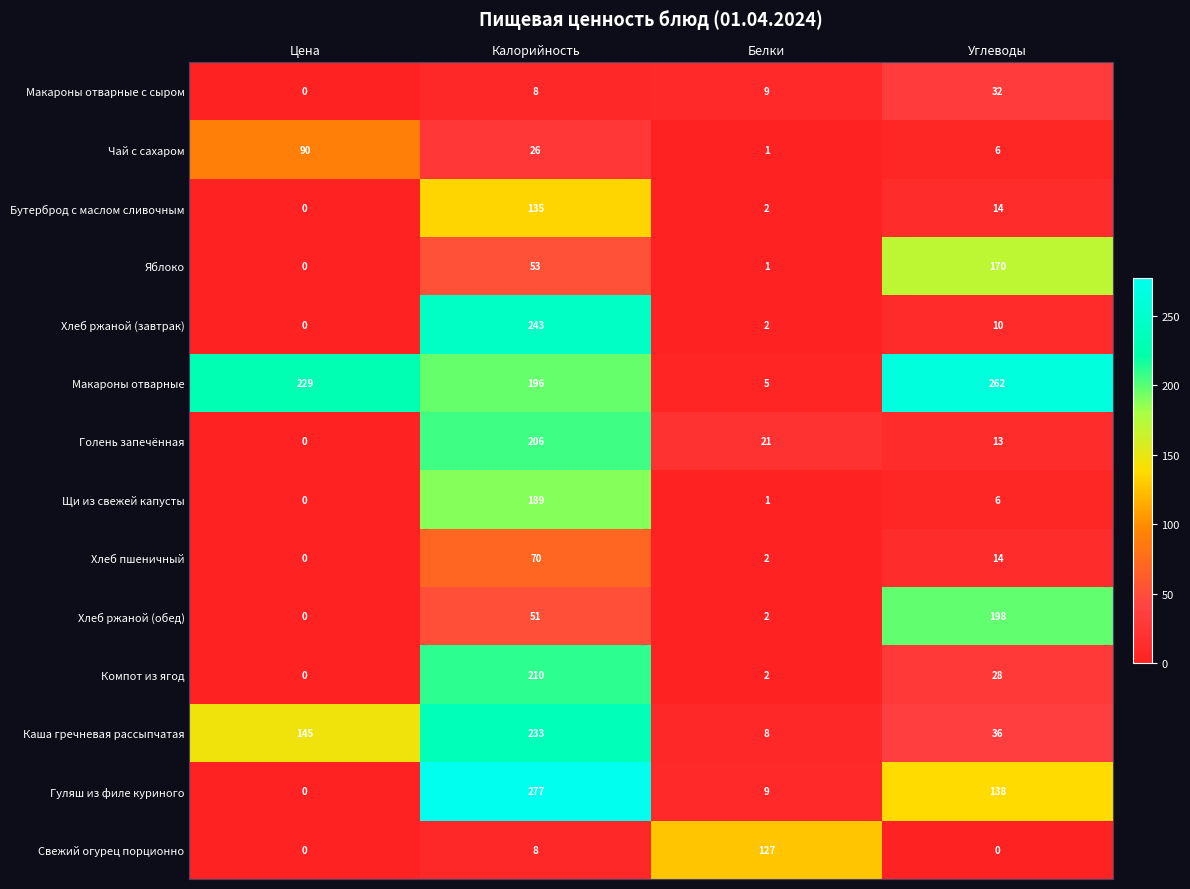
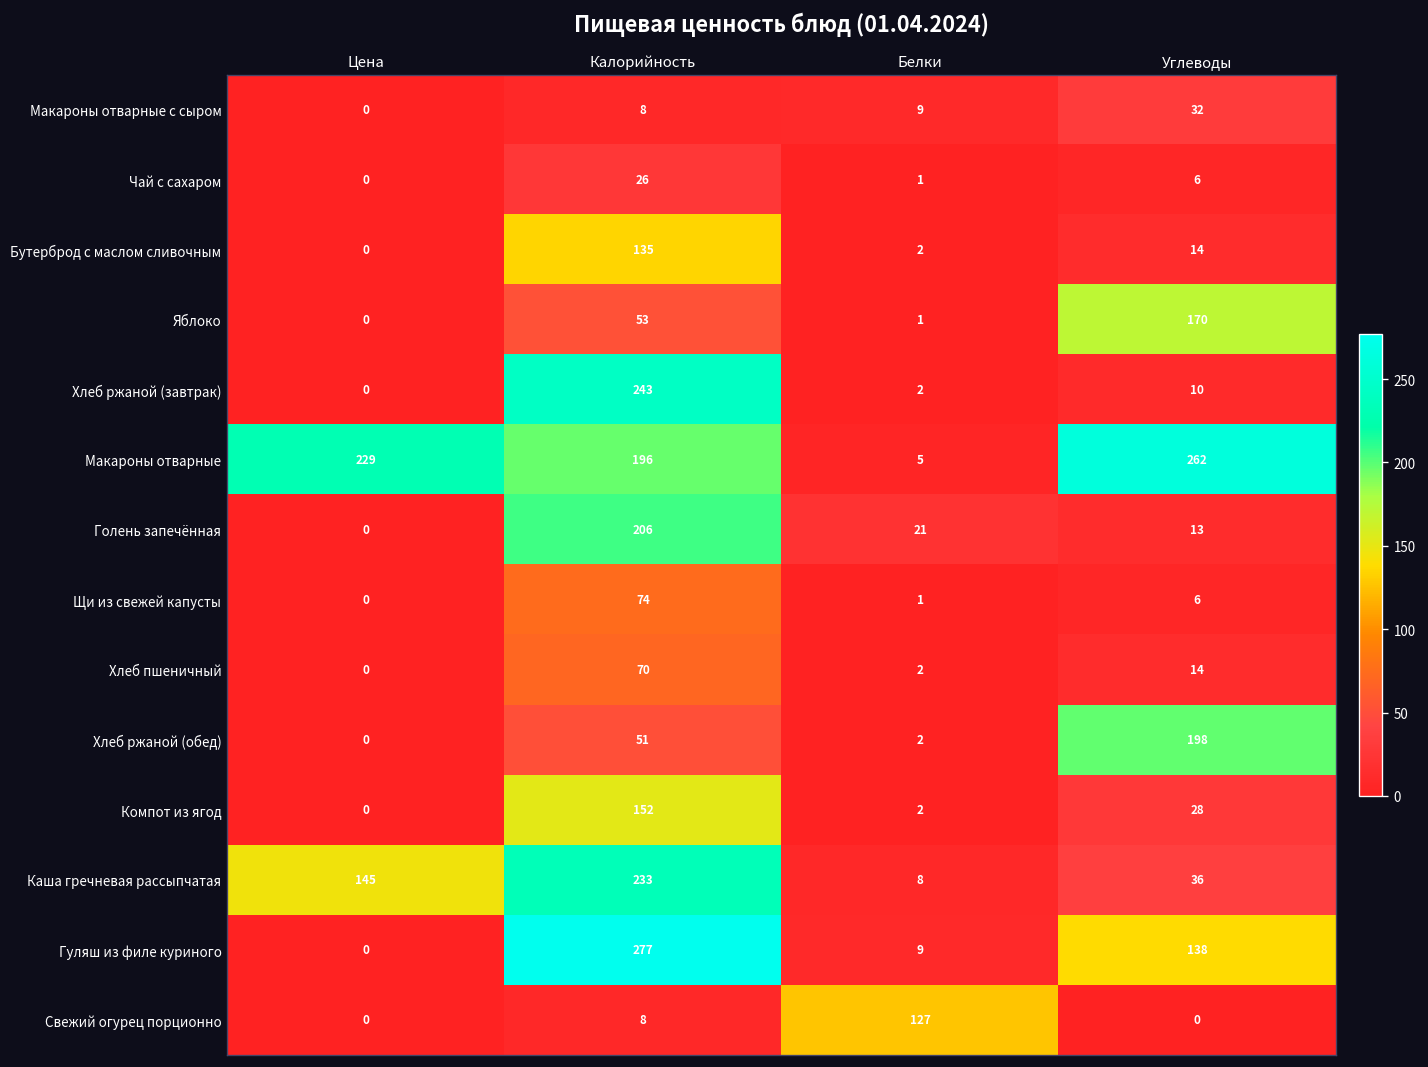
Чай с сахаром, Цена: 90 -> 0
Щи из свежей капусты, Калорийность: 189 -> 74
Компот из ягод, Калорийность: 210 -> 152
